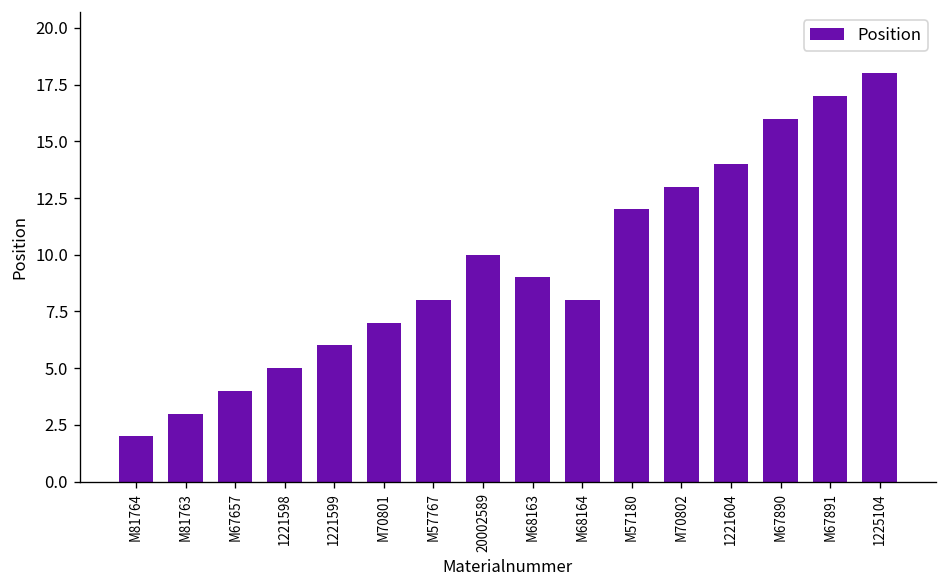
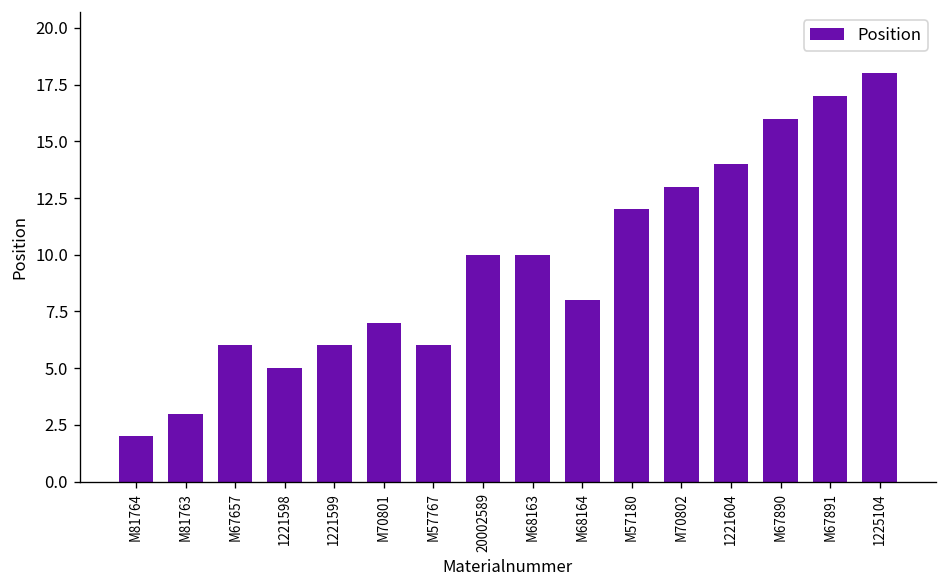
M67657: 4 -> 6
M57767: 8 -> 6
M68163: 9 -> 10
